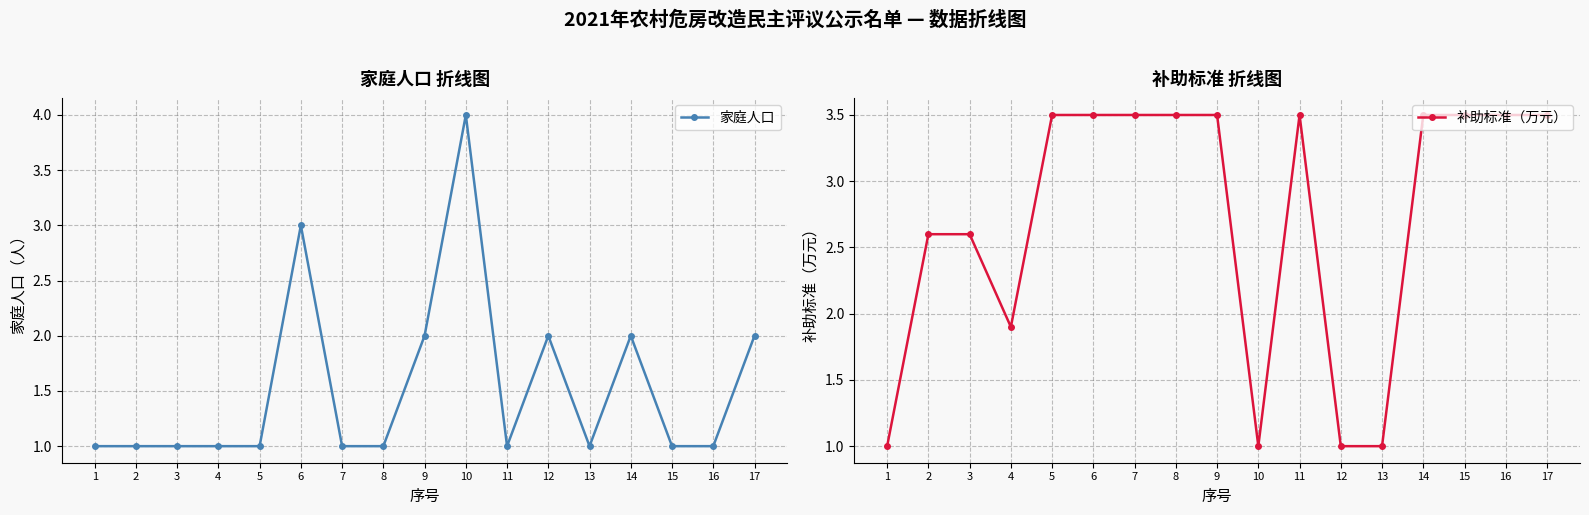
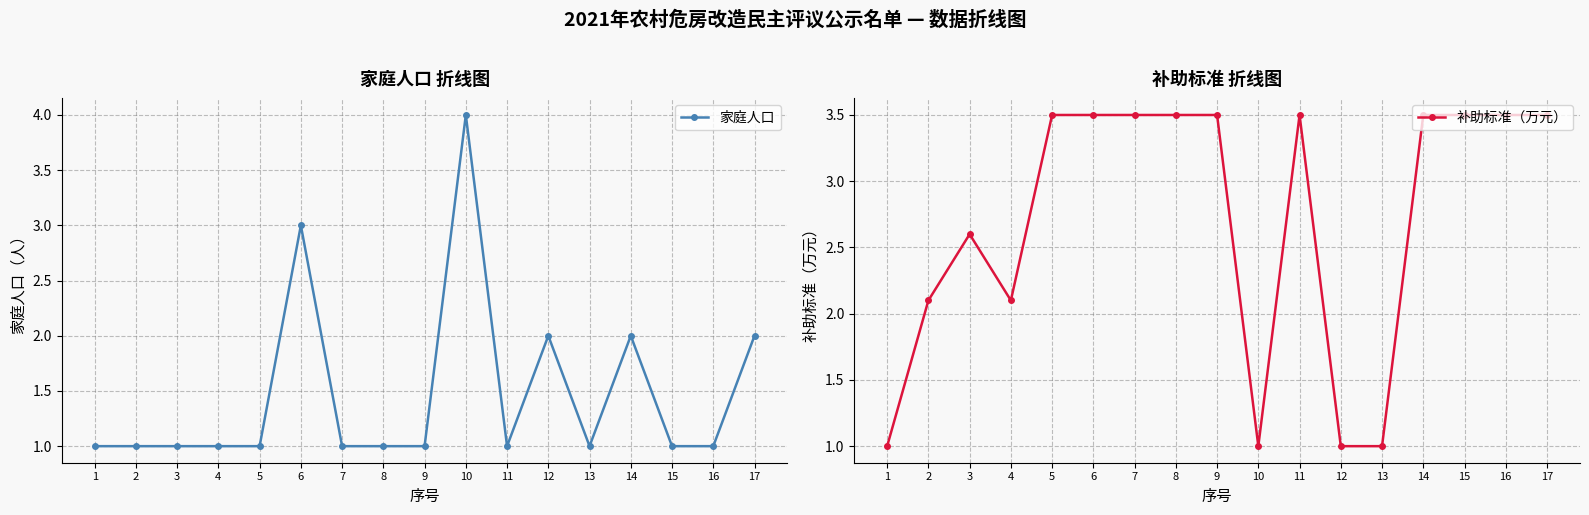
家庭人口 折线图, 9: 2 -> 1
补助标准 折线图, 2: 2.6 -> 2.1
补助标准 折线图, 4: 1.9 -> 2.1
